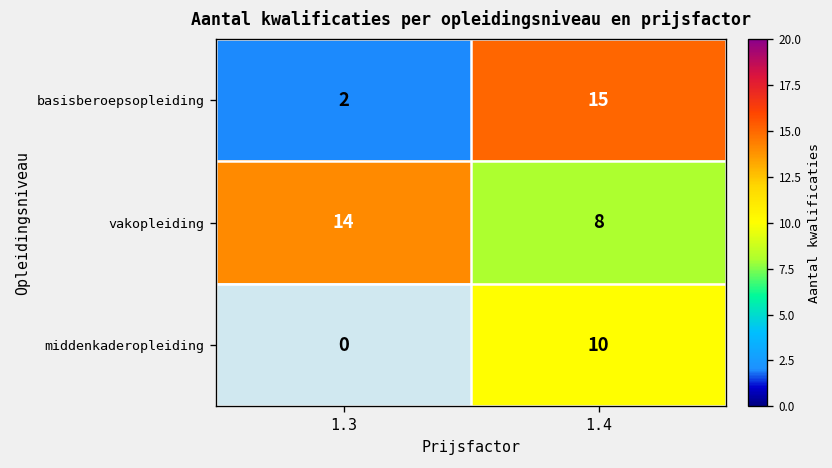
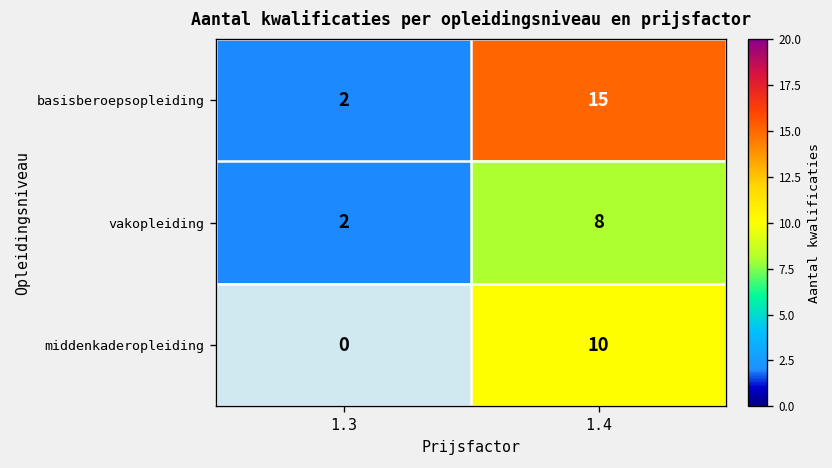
vakopleiding, 1.3: 14 -> 2
